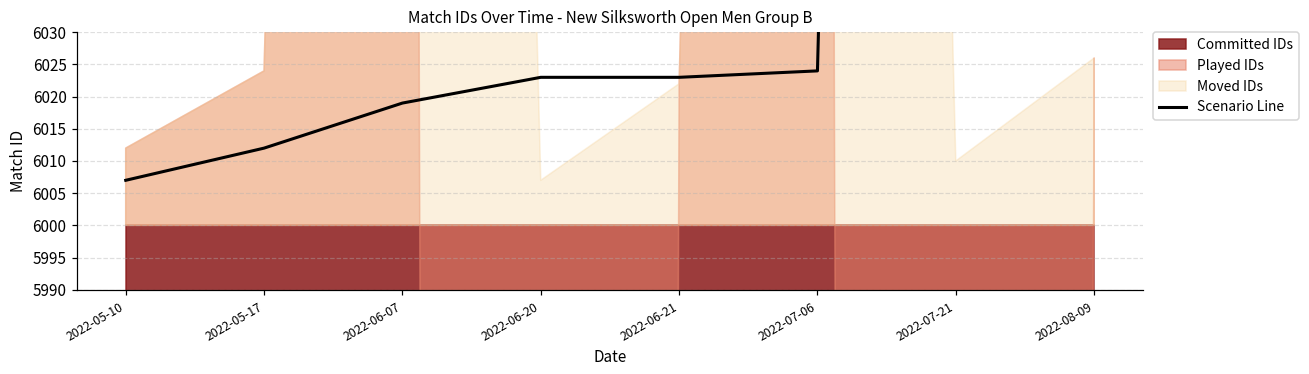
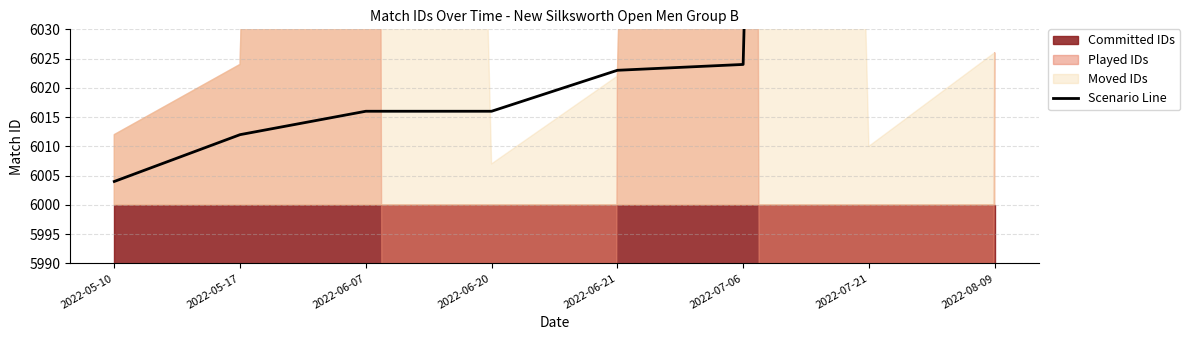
Scenario Line, 2022-05-10: 6007 -> 6004
Scenario Line, 2022-06-07: 6019 -> 6016
Scenario Line, 2022-06-20: 6023 -> 6016
